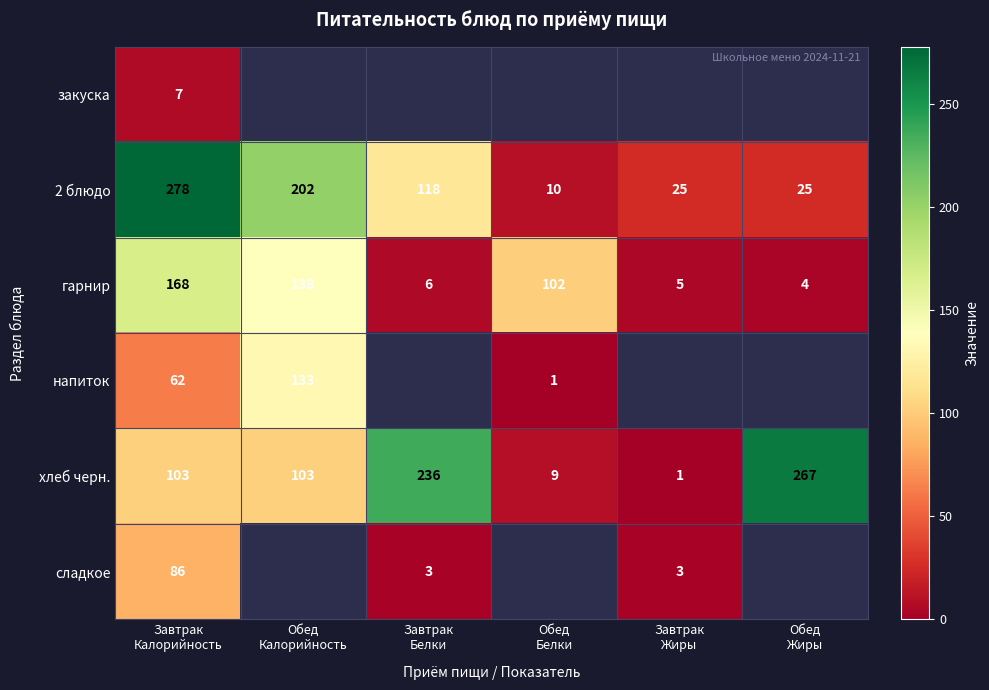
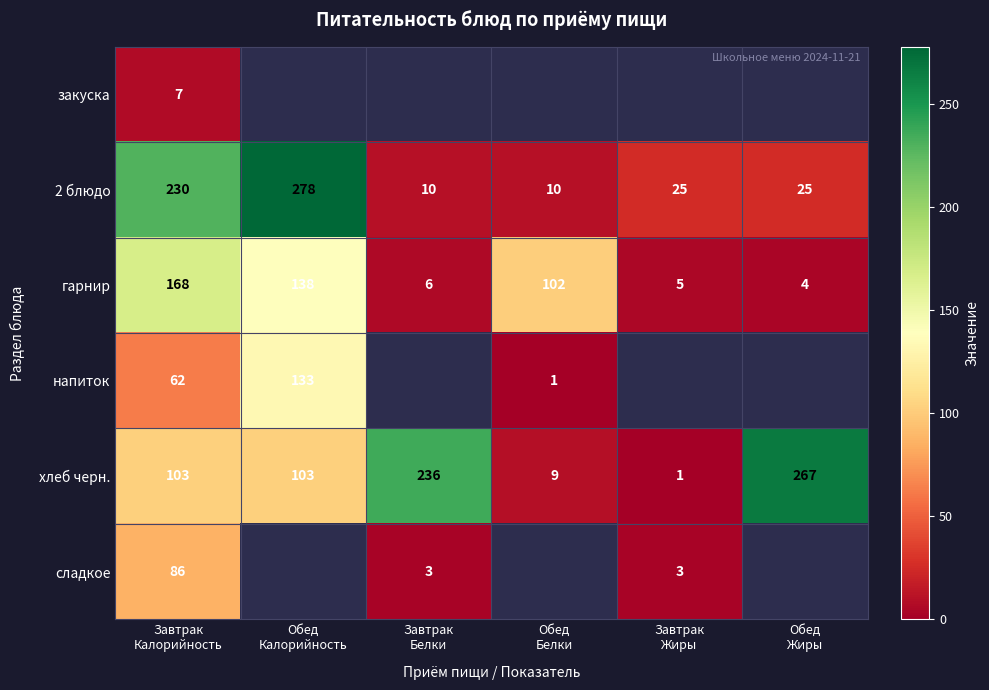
2 блюдо, Завтрак Калорийность: 278 -> 230
2 блюдо, Обед Калорийность: 202 -> 278
2 блюдо, Завтрак Белки: 118 -> 10
